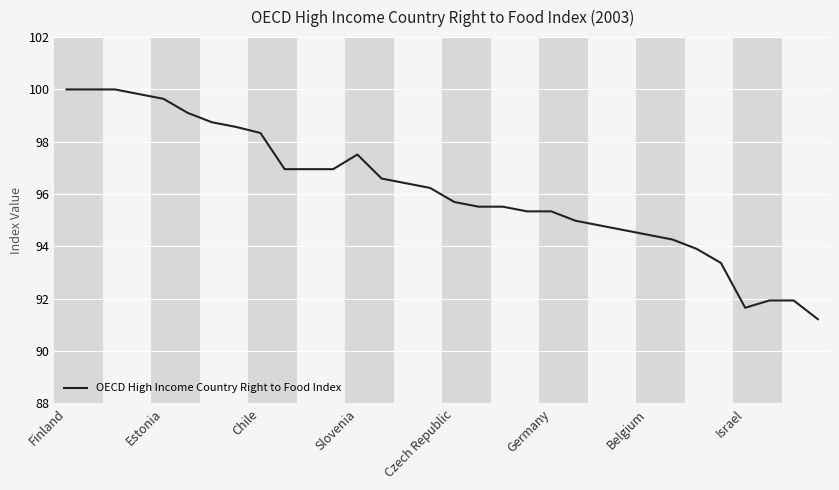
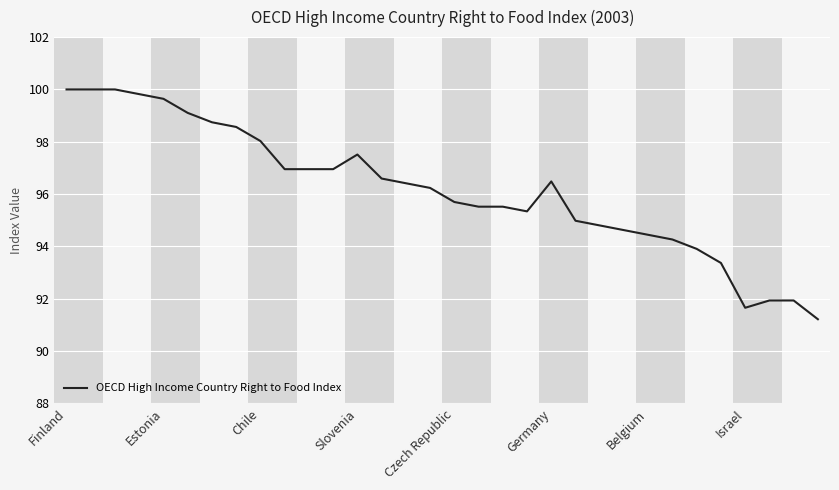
Chile: 98.3 -> 98.0
Germany: 95.3 -> 96.5
